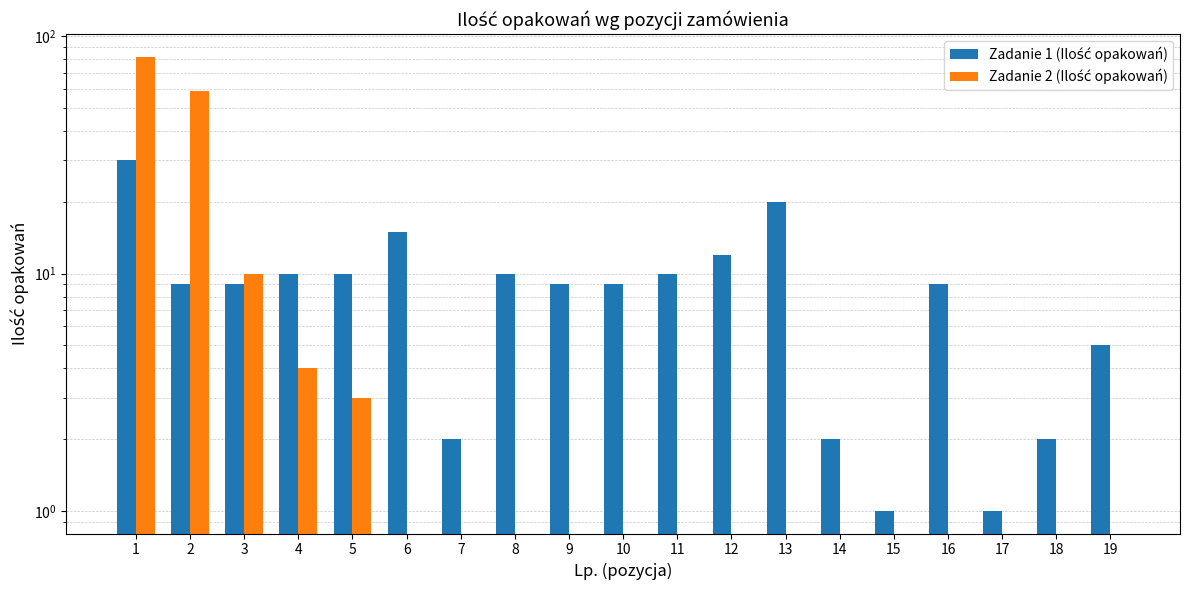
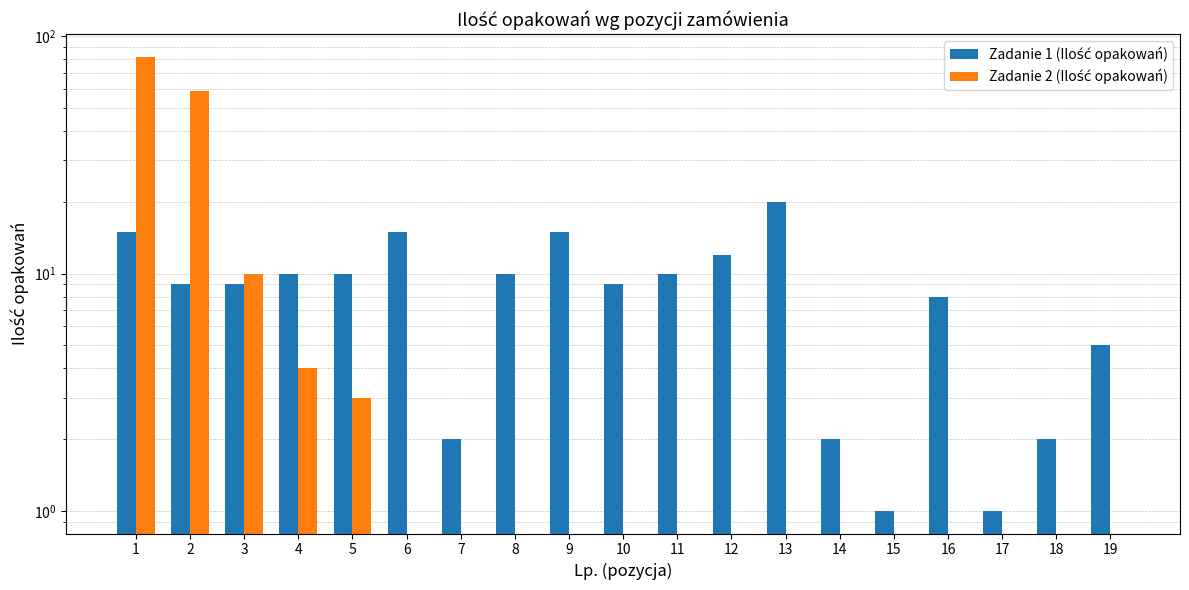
Zadanie 1 (Ilość opakowań), 1: 30 -> 15
Zadanie 1 (Ilość opakowań), 9: 9 -> 15
Zadanie 1 (Ilość opakowań), 16: 9 -> 8
